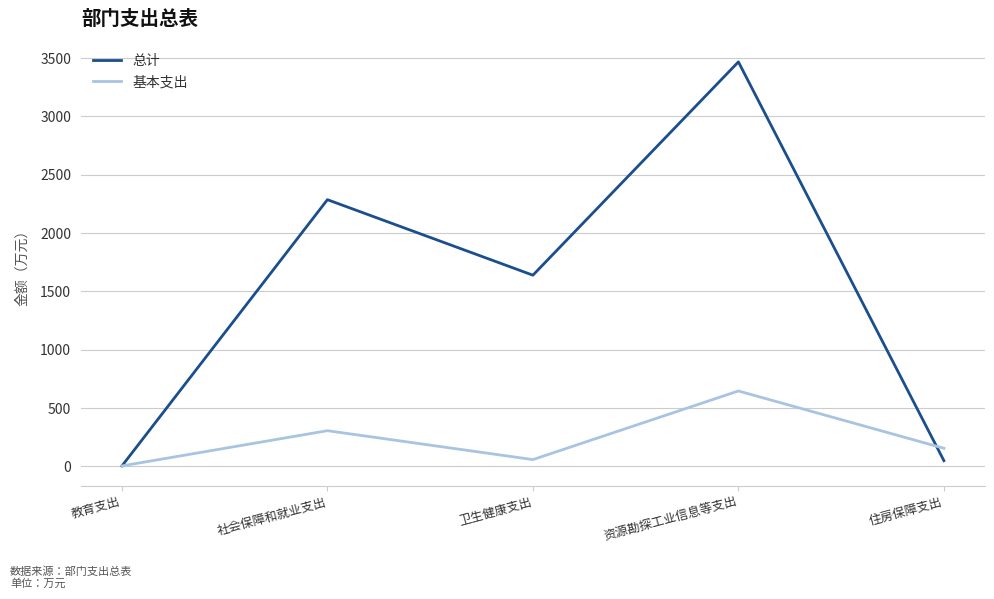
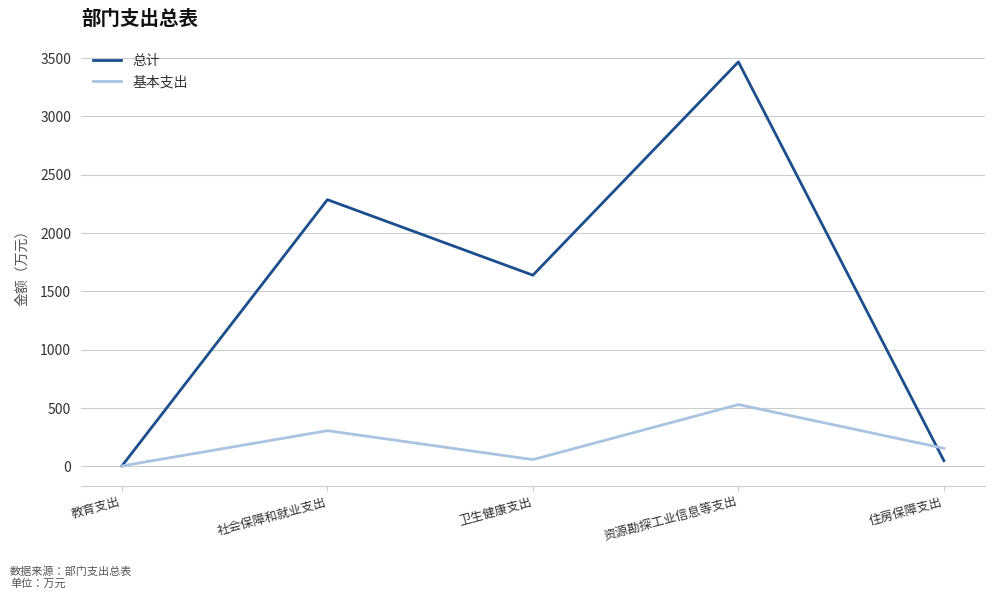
基本支出, 资源勘探工业信息等支出: 650 -> 530
